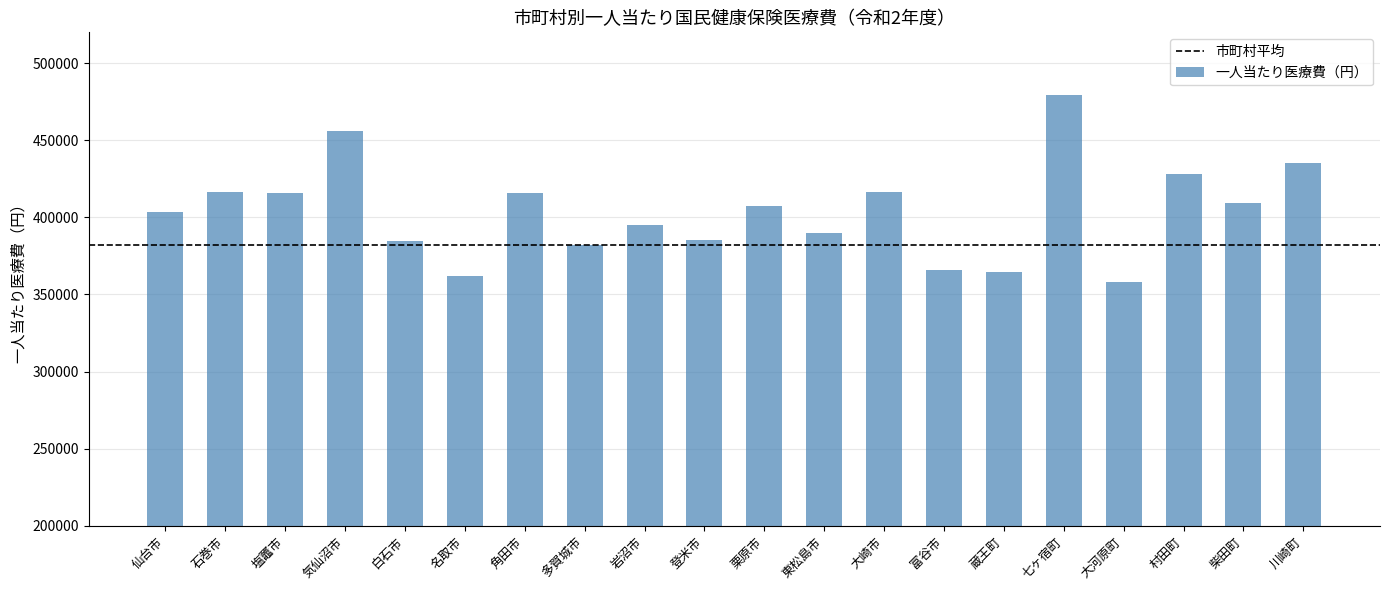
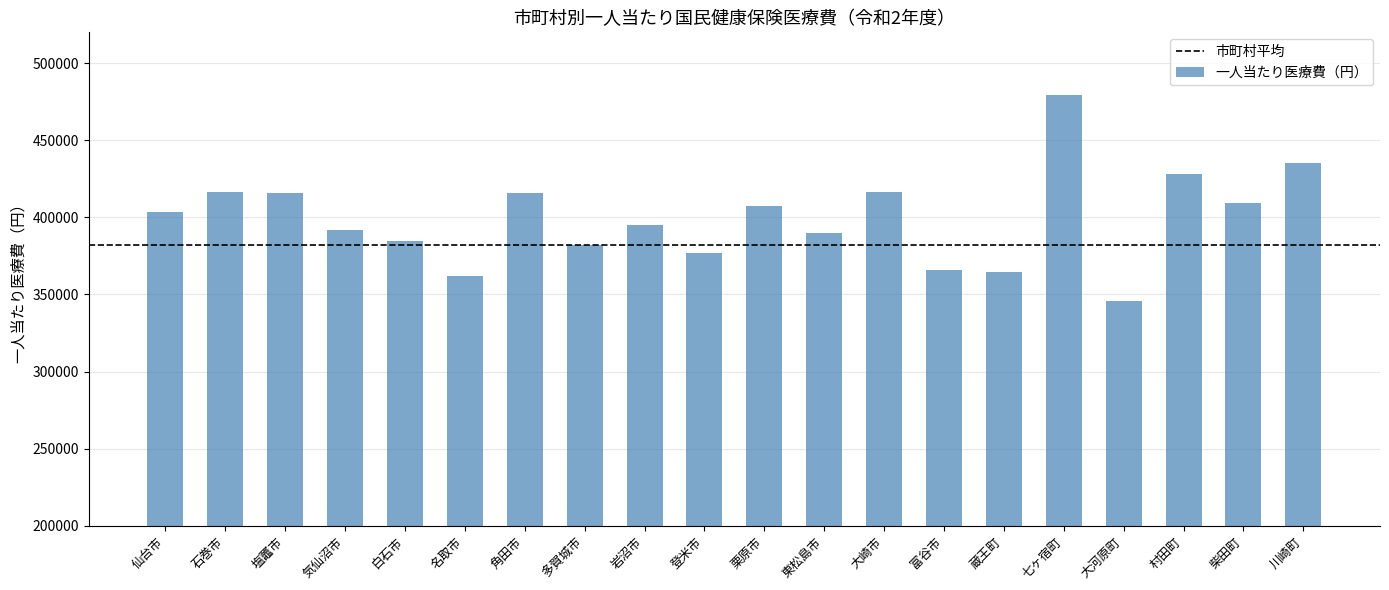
気仙沼市: 456000 -> 392000
登米市: 385000 -> 377000
大河原町: 358000 -> 346000
